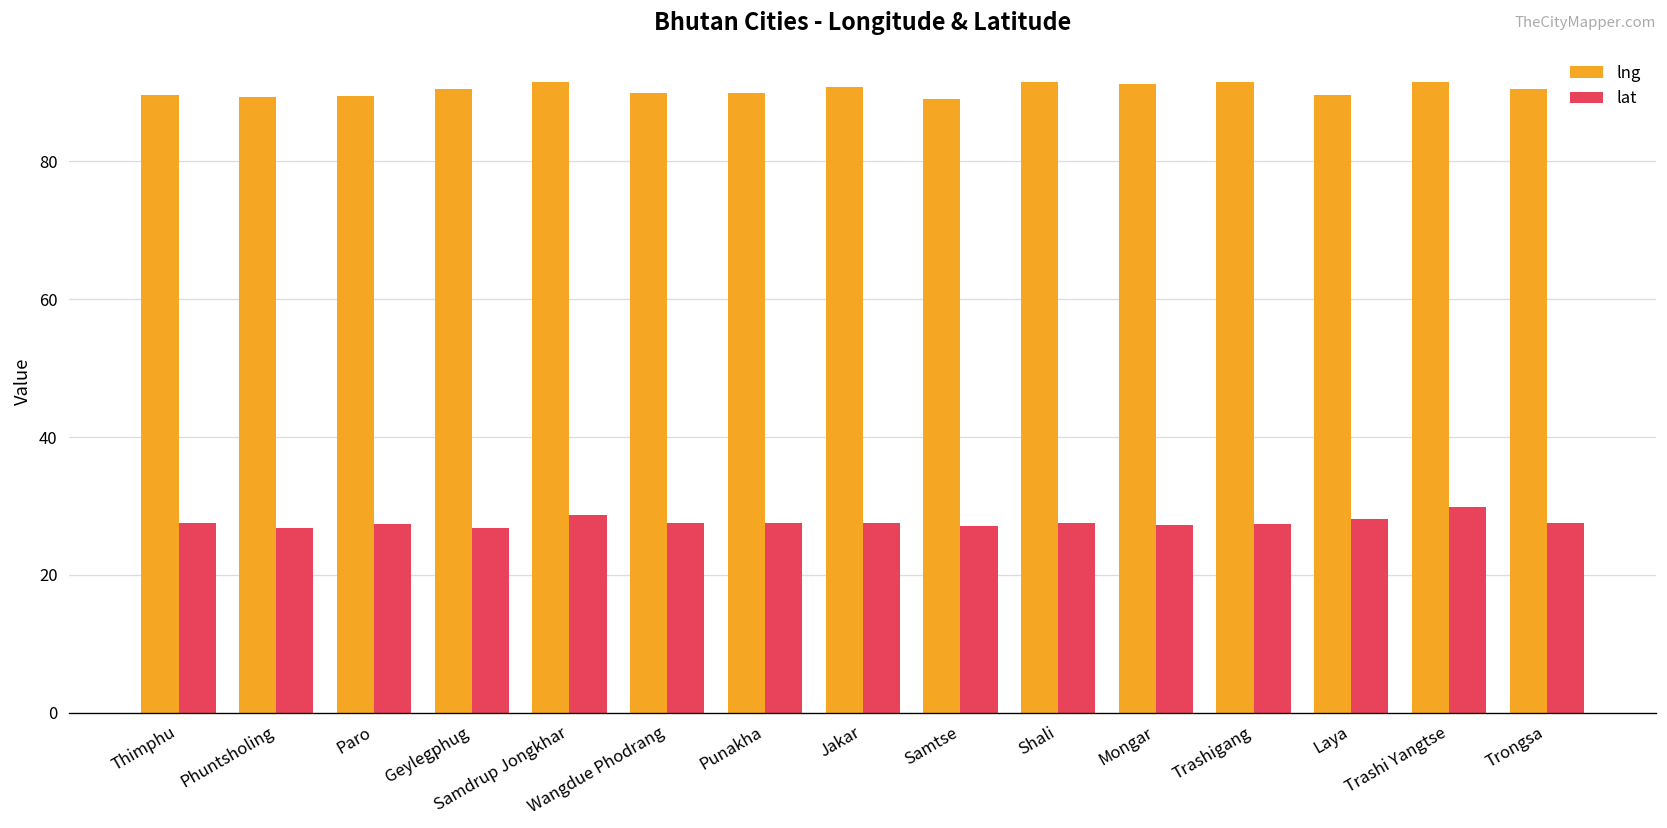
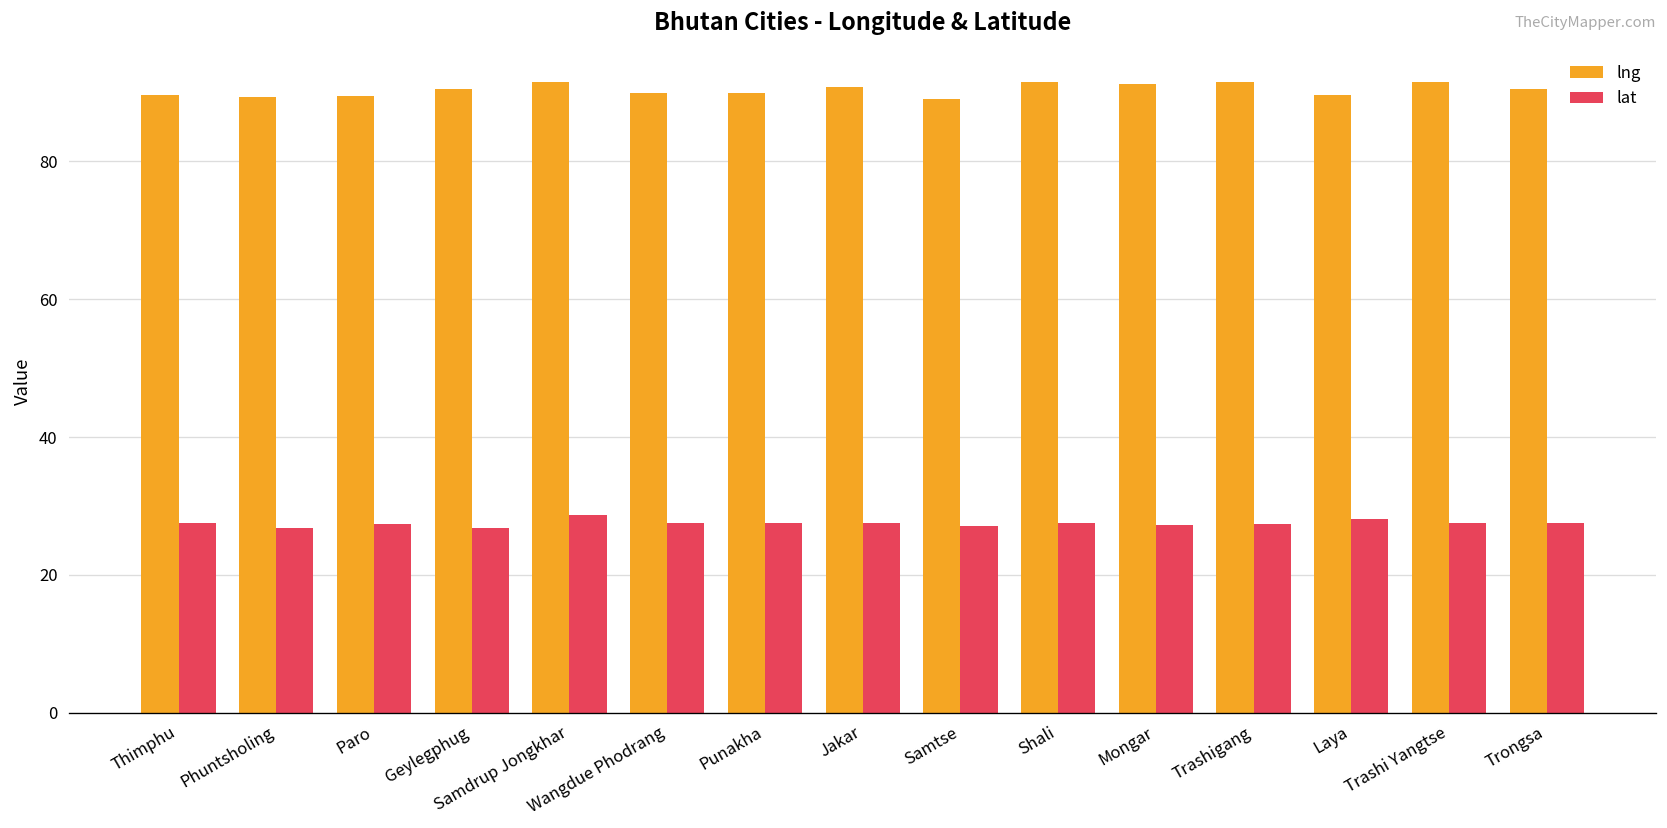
lat, Trashi Yangtse: 30 -> 28
